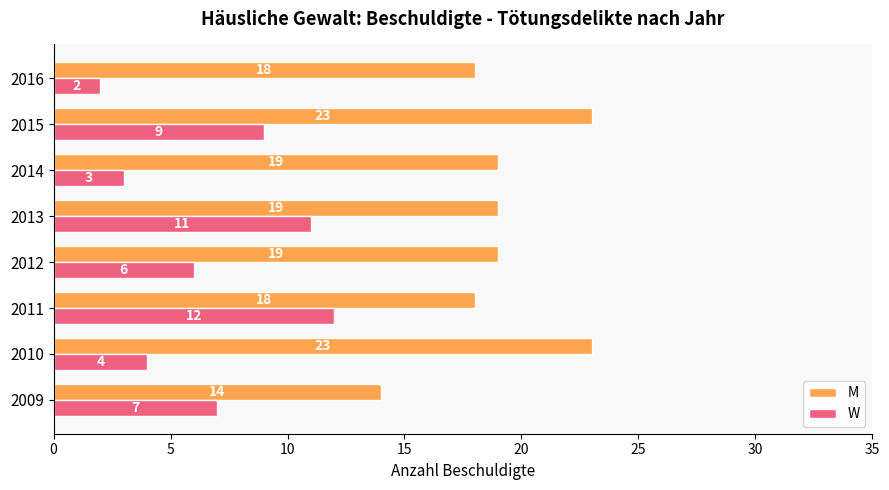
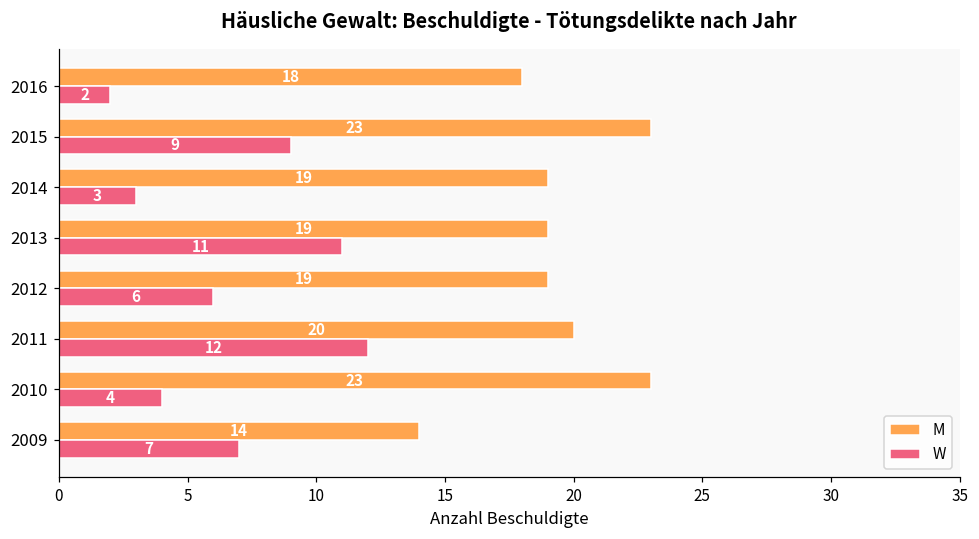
M, 2011: 18 -> 20
